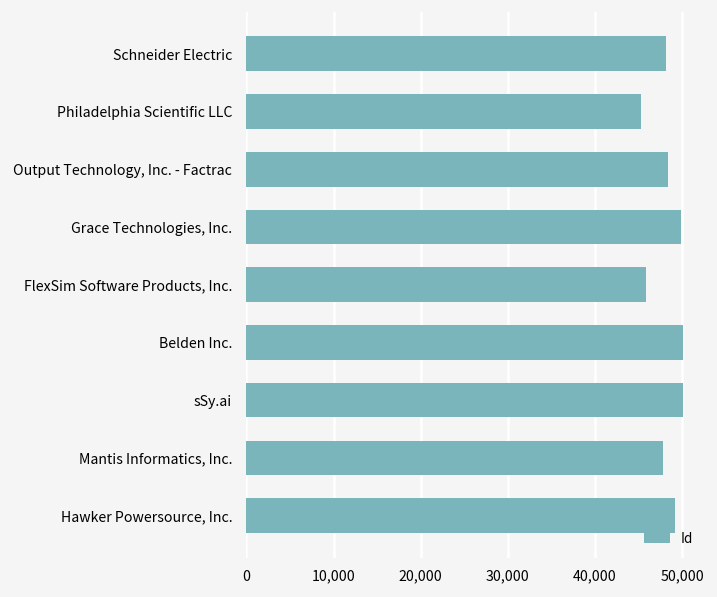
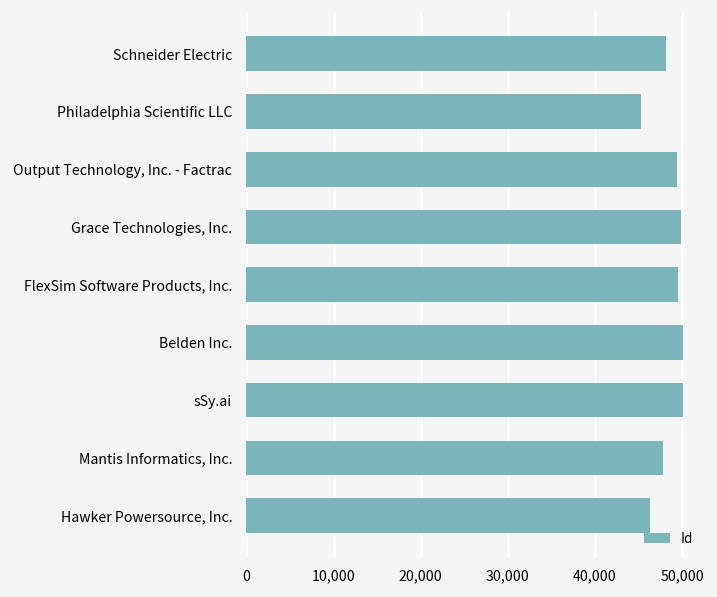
Output Technology, Inc. - Factrac: 48,000 -> 49,000
FlexSim Software Products, Inc.: 46,000 -> 50,000
Hawker Powersource, Inc.: 49,000 -> 46,000
